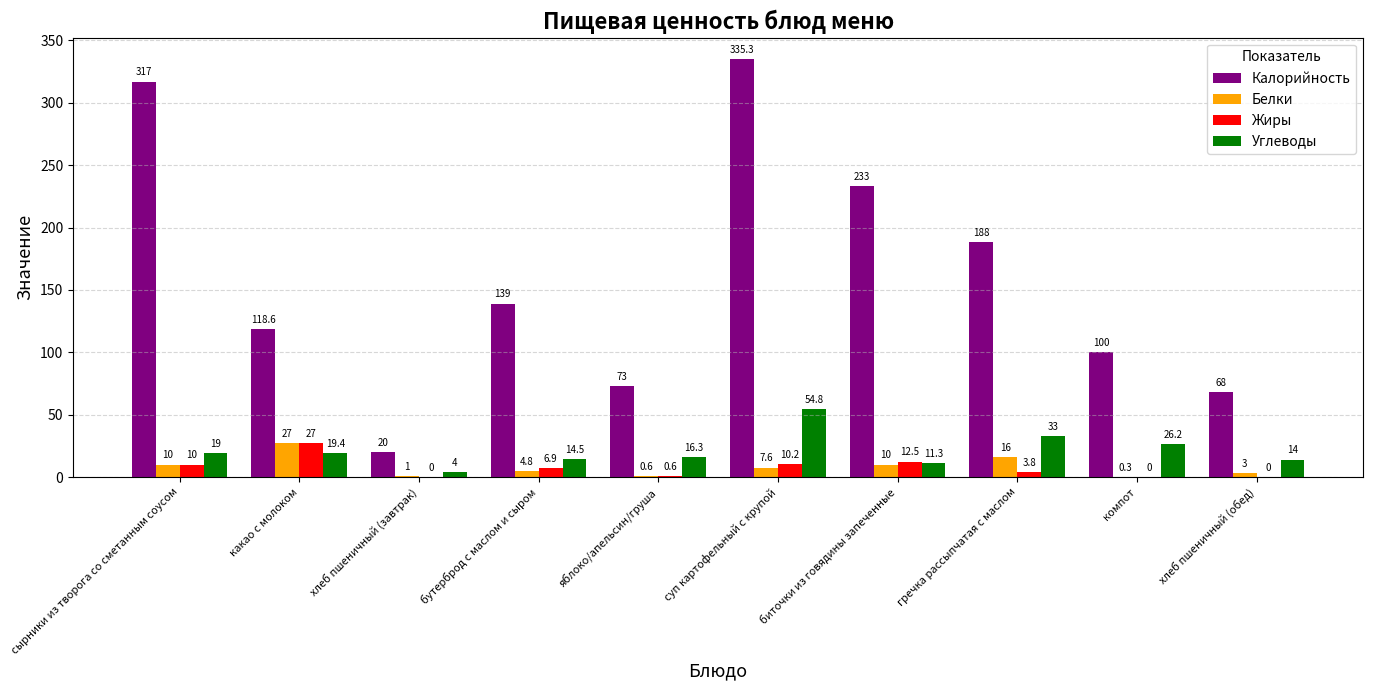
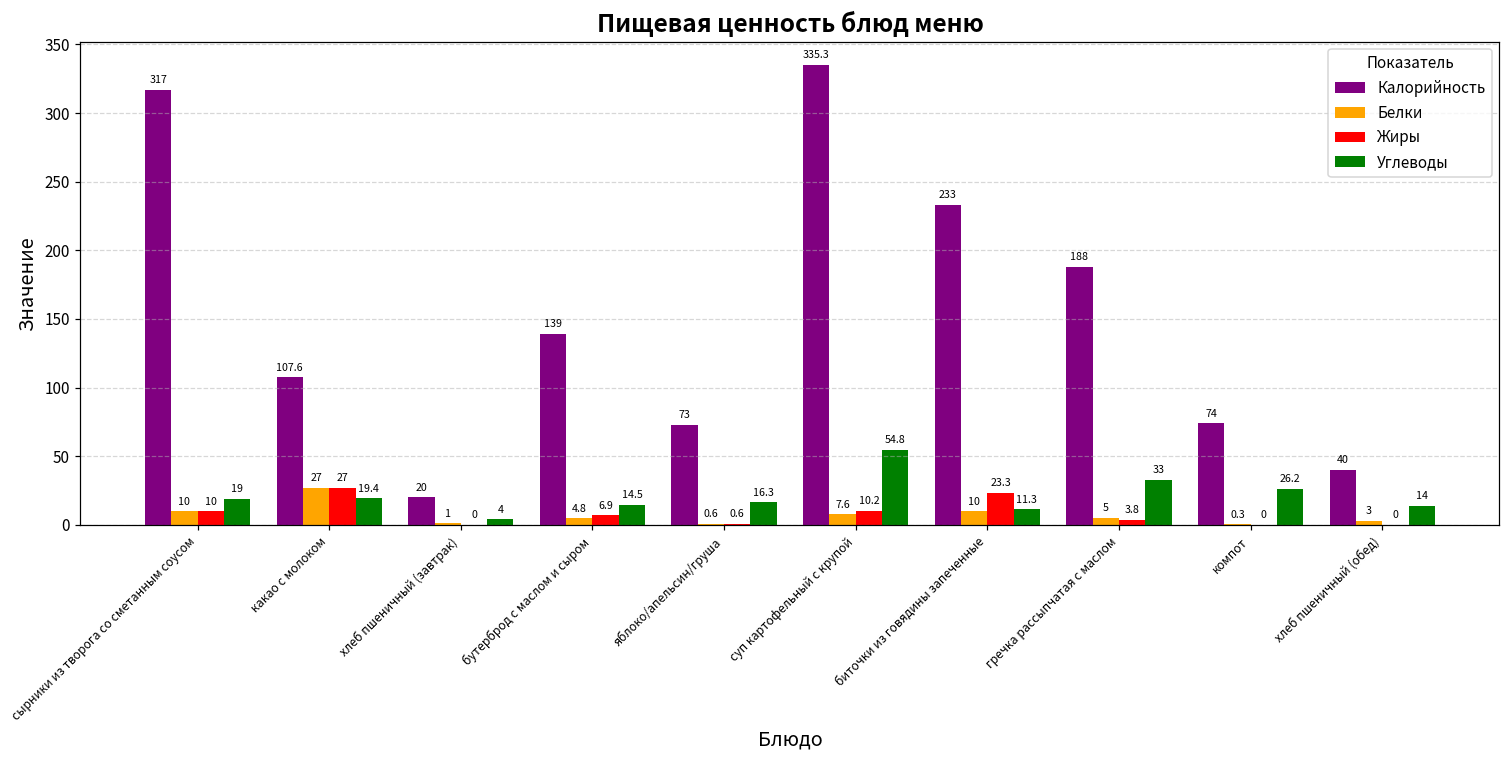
Калорийность, какао с молоком: 118.6 -> 107.6
Жиры, биточки из говядины запеченные: 12.5 -> 23.3
Белки, гречка рассыпчатая с маслом: 16 -> 5
Калорийность, компот: 100 -> 74
Калорийность, хлеб пшеничный (обед): 68 -> 40
